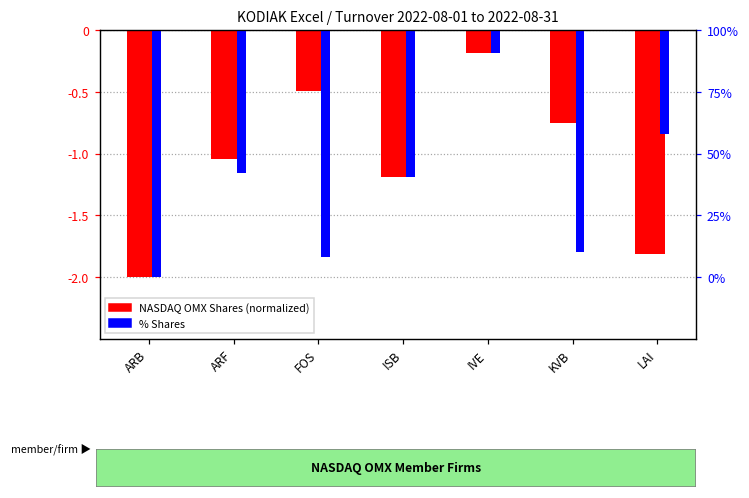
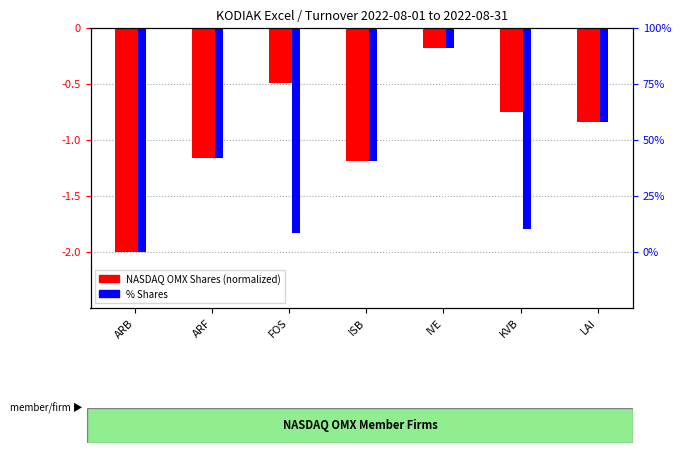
NASDAQ OMX Shares (normalized), ARF: -1.05 -> -1.16
NASDAQ OMX Shares (normalized), LAI: -1.81 -> -0.84
